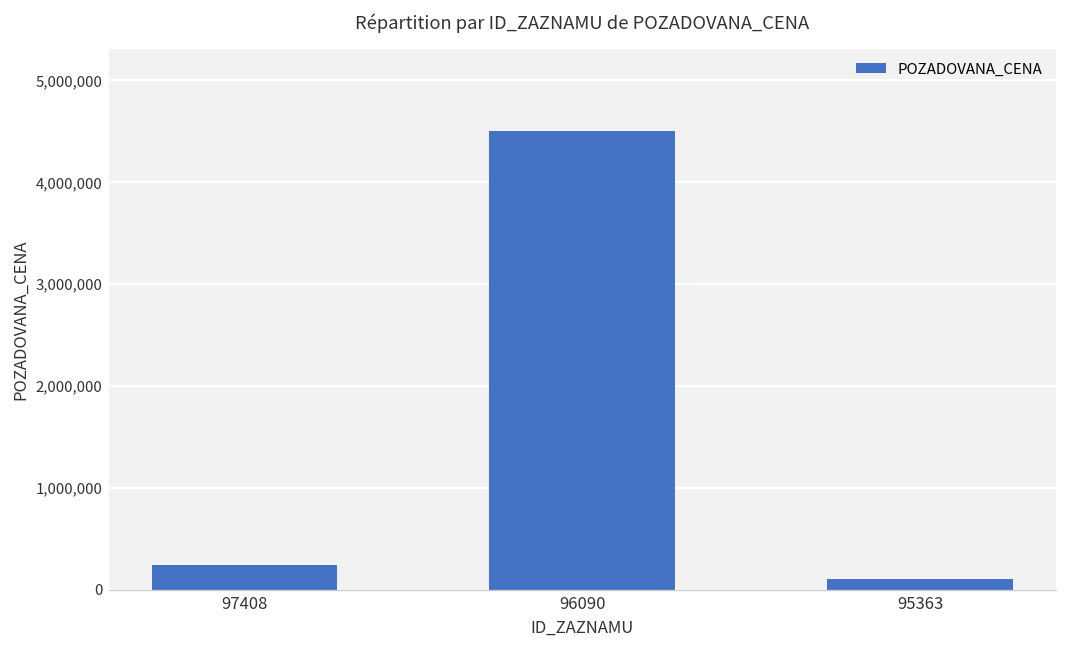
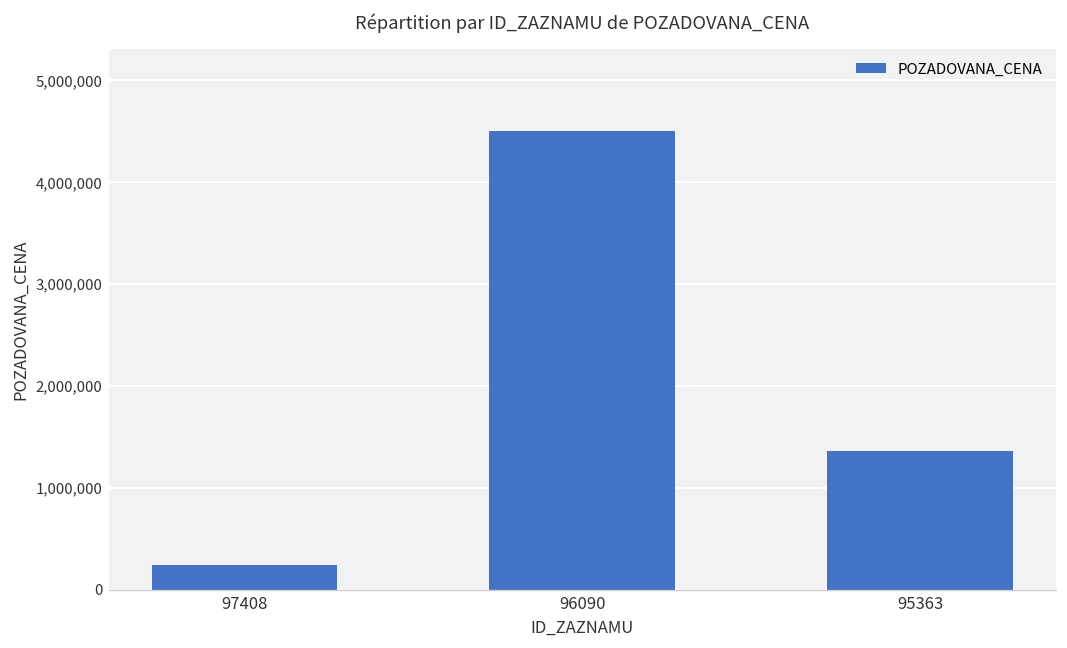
95363: 100,000 -> 1,400,000
